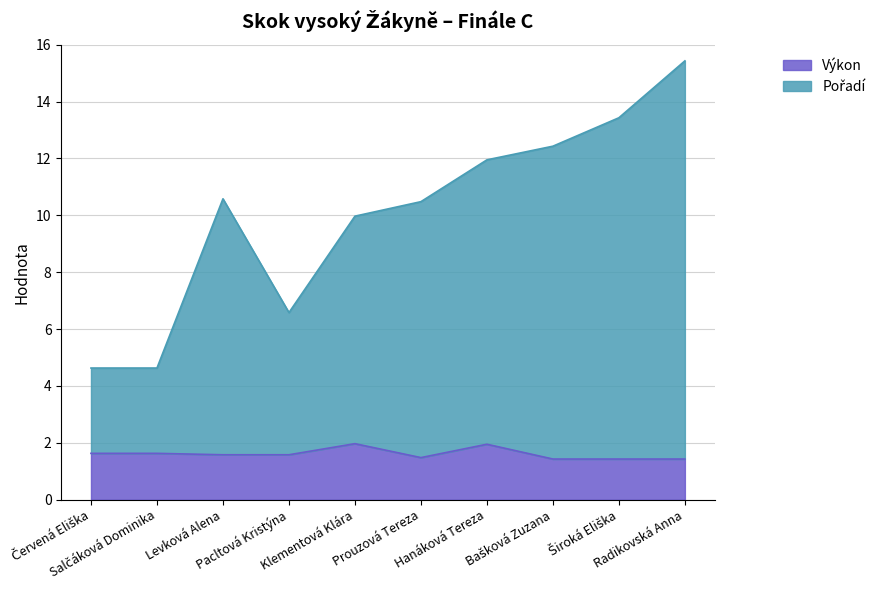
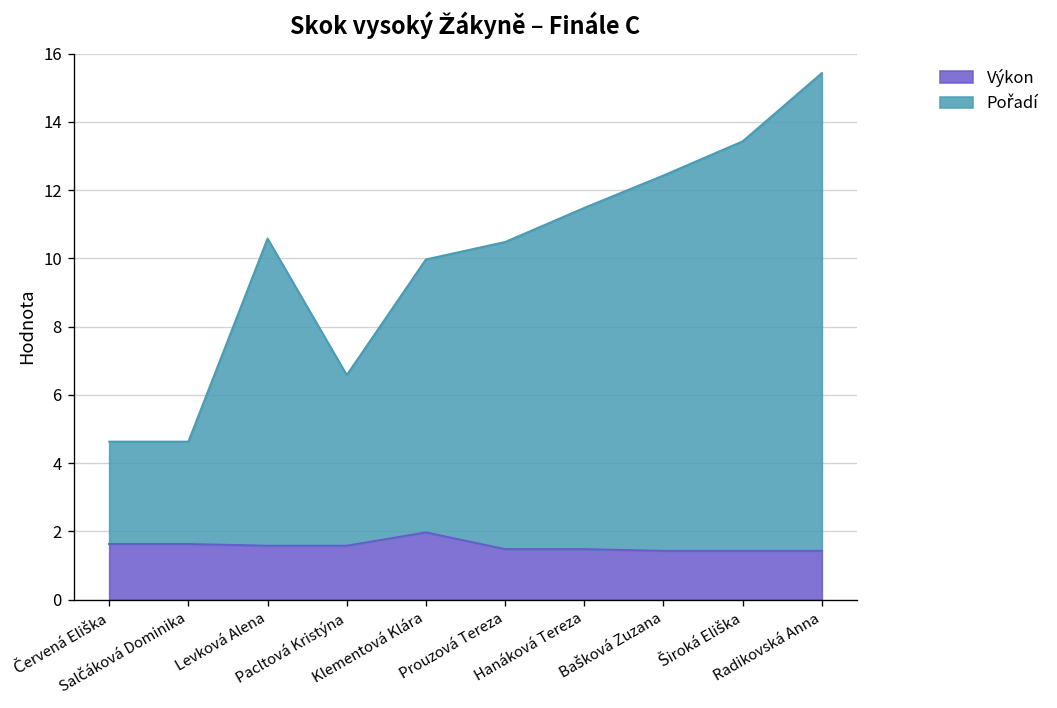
Výkon, Hanáková Tereza: 2.0 -> 1.5
